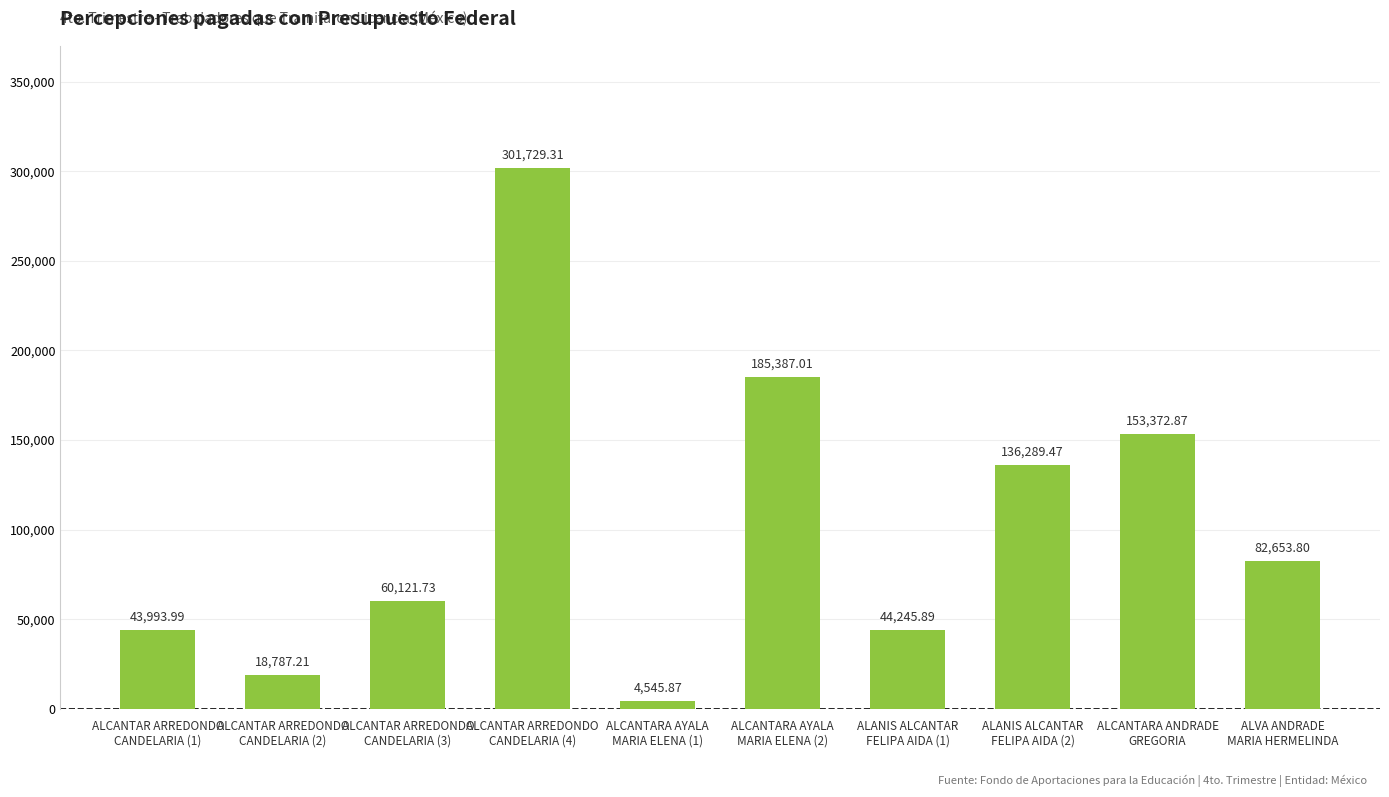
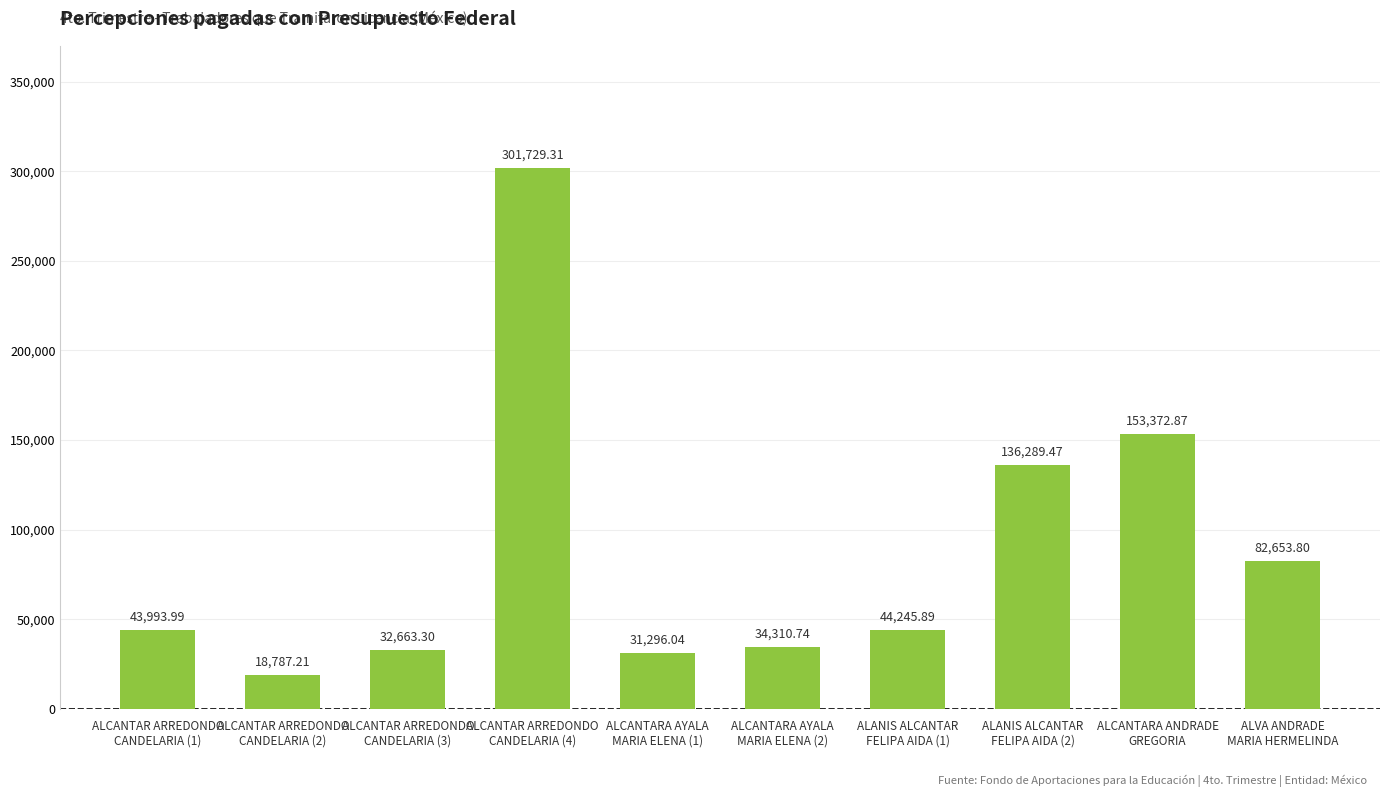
ALCANTAR ARREDONDO CANDELARIA (3): 60,121.73 -> 32,663.30
ALCANTARA AYALA MARIA ELENA (1): 4,545.87 -> 31,296.04
ALCANTARA AYALA MARIA ELENA (2): 185,387.01 -> 34,310.74
